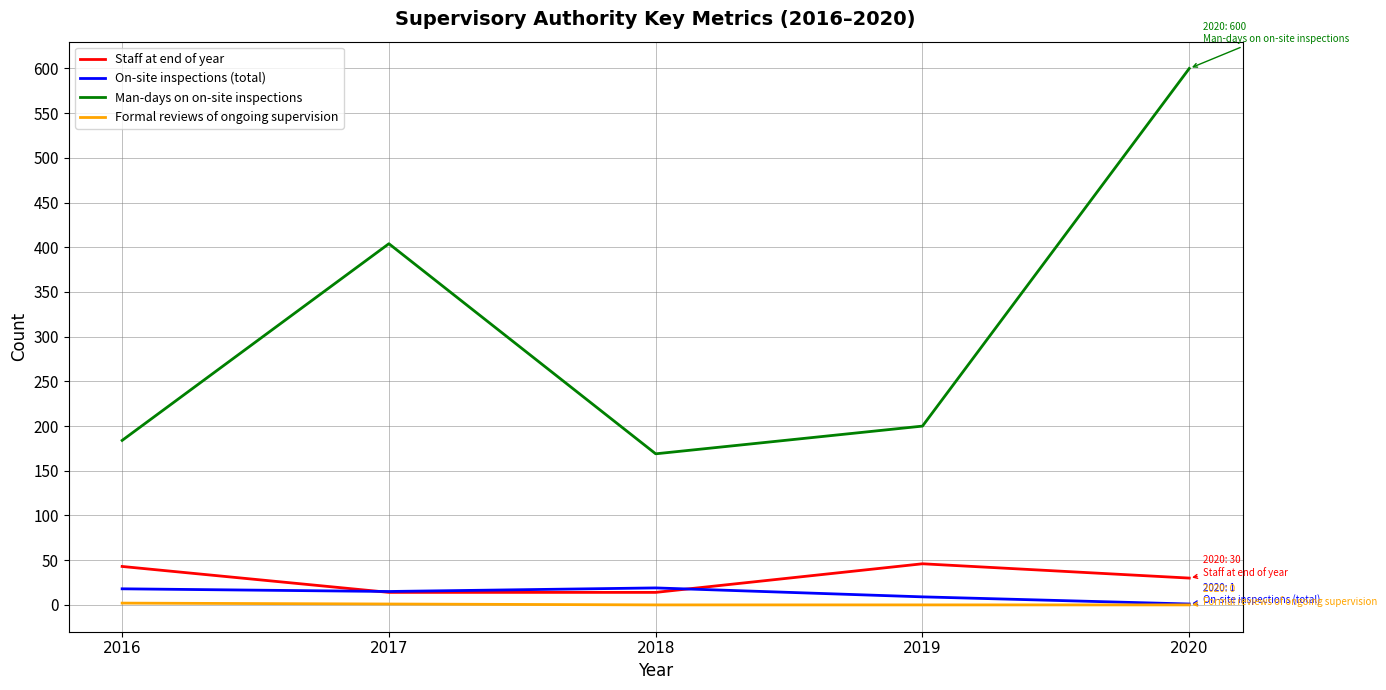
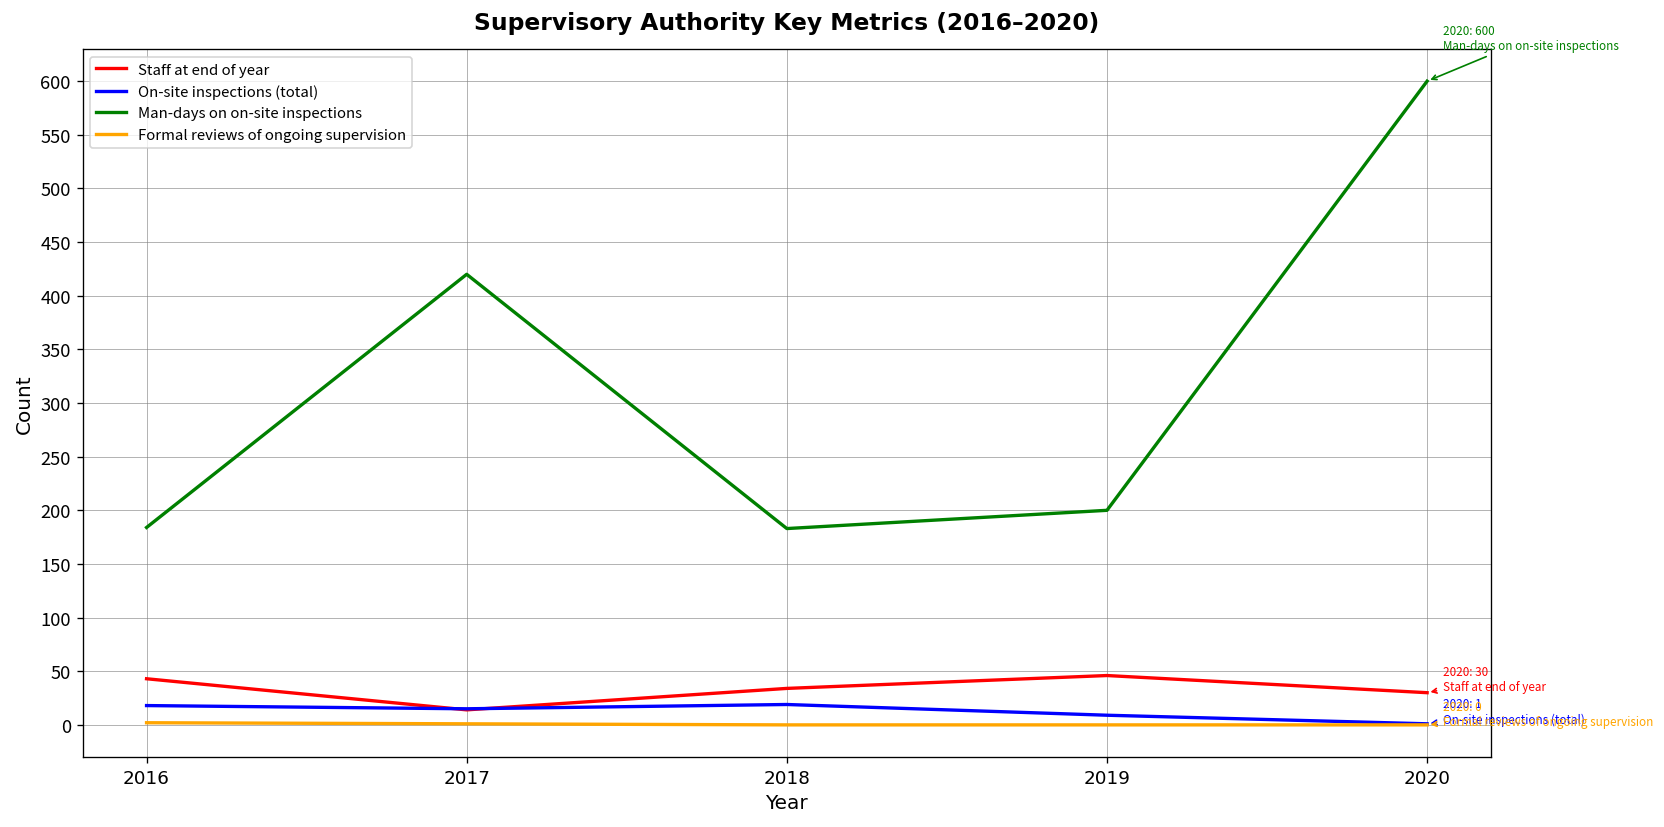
Man-days on on-site inspections, 2017: 400 -> 420
Staff at end of year, 2018: 10 -> 30
Man-days on on-site inspections, 2018: 170 -> 180
